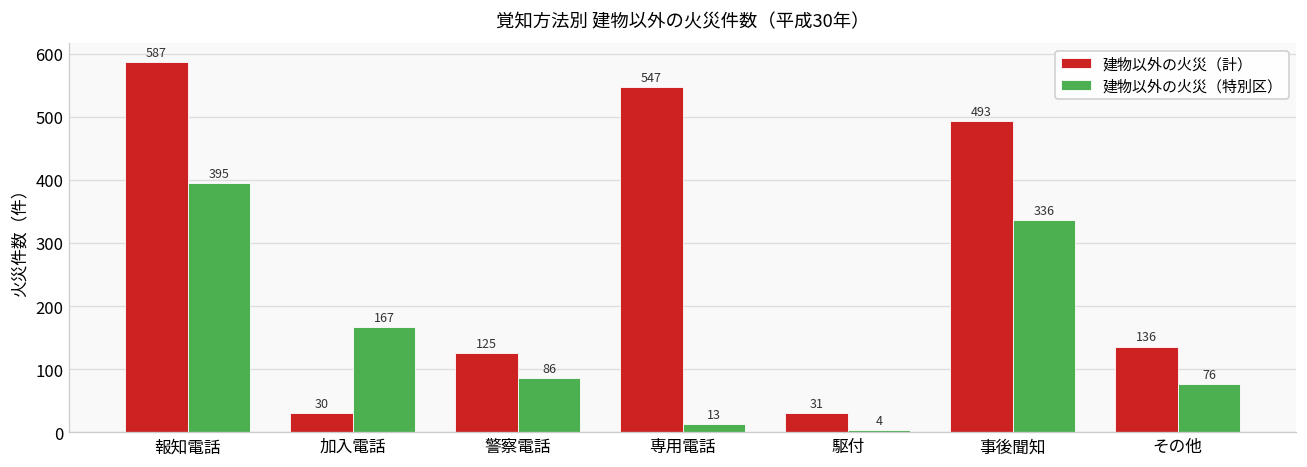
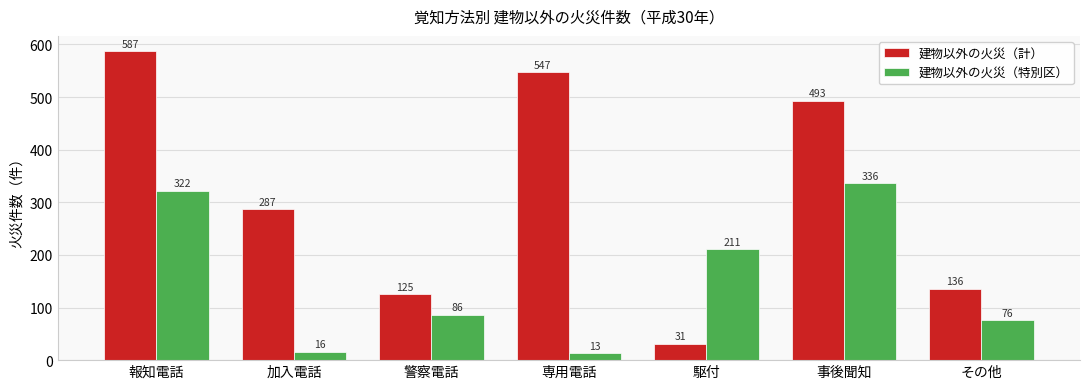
建物以外の火災（特別区）, 報知電話: 395 -> 322
建物以外の火災（計）, 加入電話: 30 -> 287
建物以外の火災（特別区）, 加入電話: 167 -> 16
建物以外の火災（特別区）, 駆付: 4 -> 211
